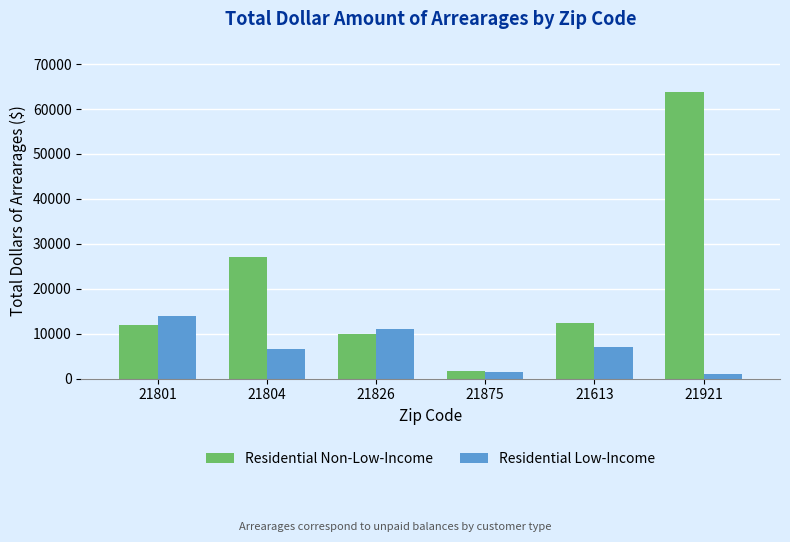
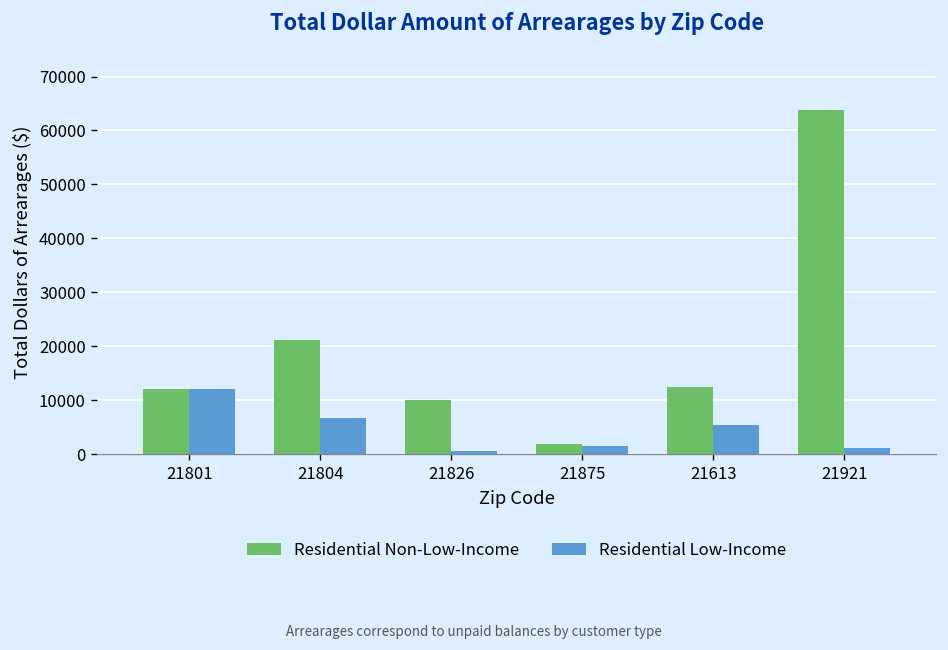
Residential Low-Income, 21801: 14000 -> 12000
Residential Non-Low-Income, 21804: 27000 -> 21000
Residential Low-Income, 21826: 11000 -> 1000
Residential Low-Income, 21613: 7000 -> 5000
